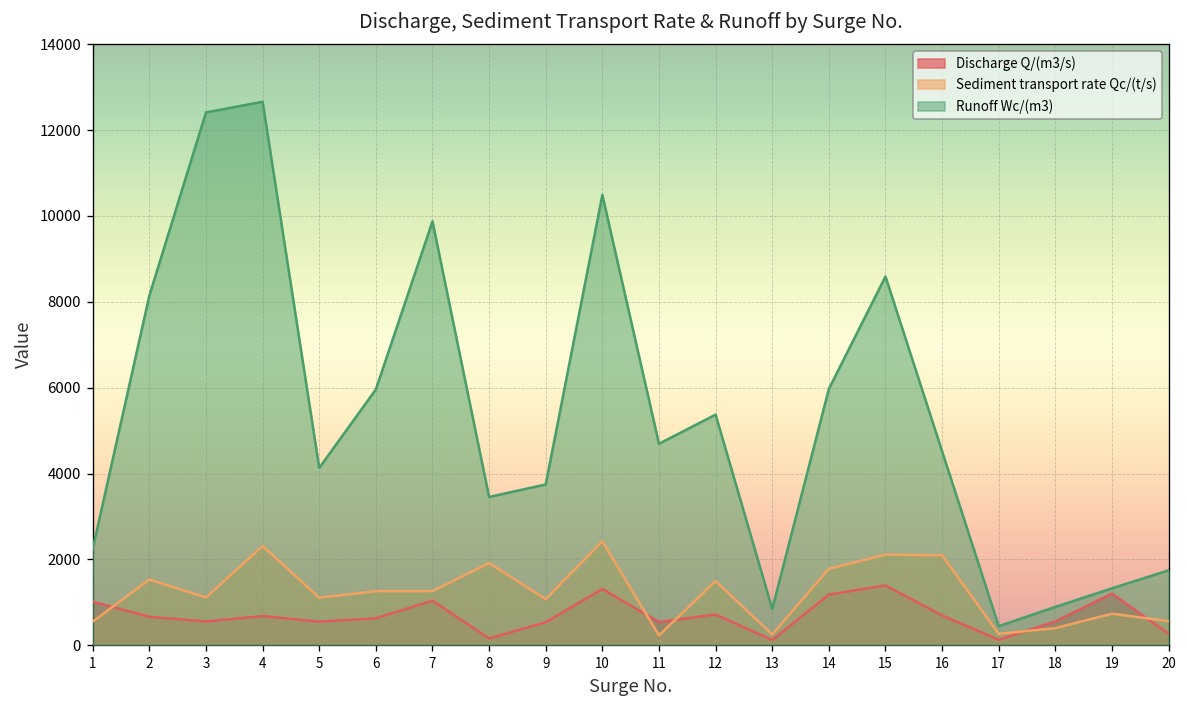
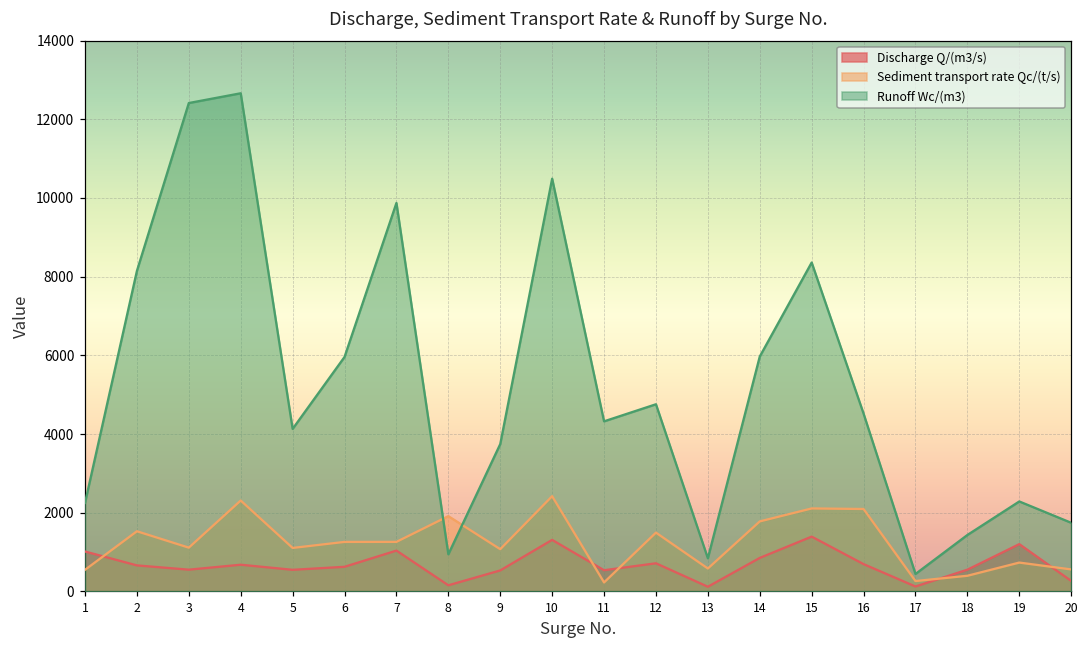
Runoff Wc/(m3), 8: 3500 -> 900
Runoff Wc/(m3), 11: 4700 -> 4300
Runoff Wc/(m3), 12: 5400 -> 4800
Sediment transport rate Qc/(t/s), 13: 300 -> 600
Discharge Q/(m3/s), 14: 1200 -> 900
Runoff Wc/(m3), 15: 8600 -> 8400
Runoff Wc/(m3), 18: 900 -> 1400
Runoff Wc/(m3), 19: 1300 -> 2300
